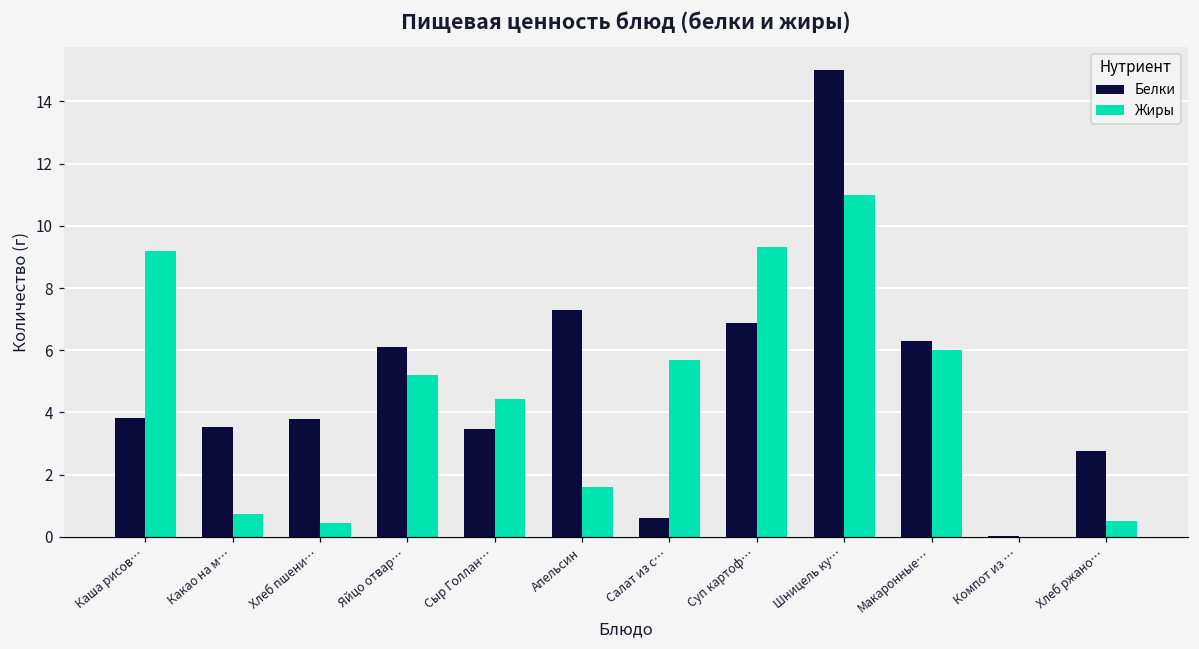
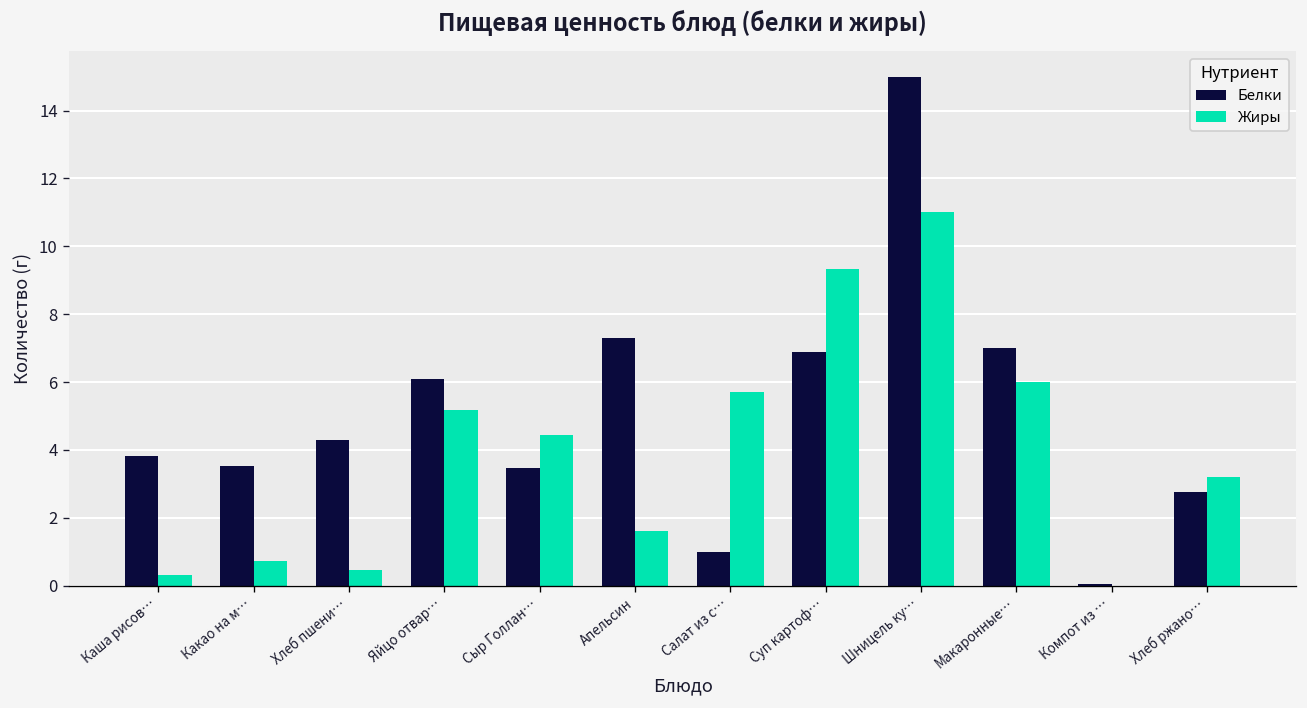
Жиры, Каша рисов…: 9.2 -> 0.3
Белки, Хлеб пшени…: 3.8 -> 4.3
Белки, Салат из с…: 0.6 -> 1.0
Белки, Макаронные…: 6.3 -> 7.0
Жиры, Хлеб ржано…: 0.5 -> 3.2
